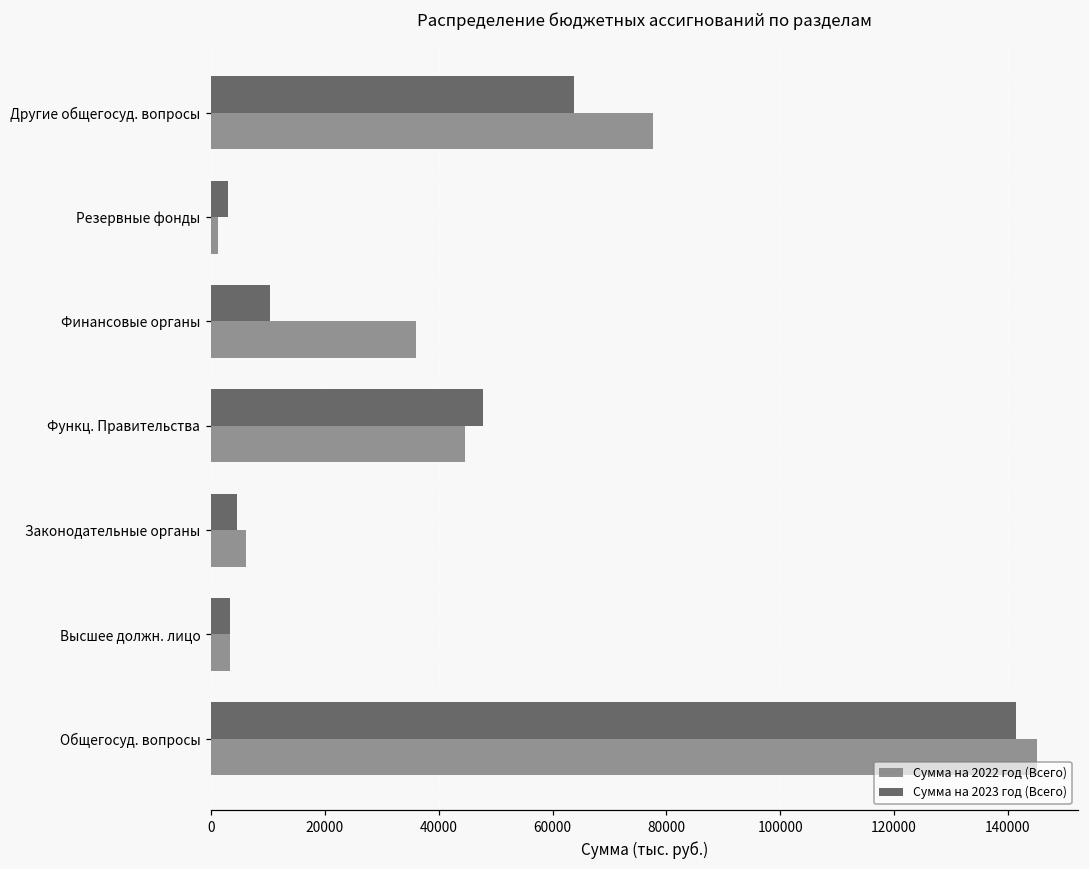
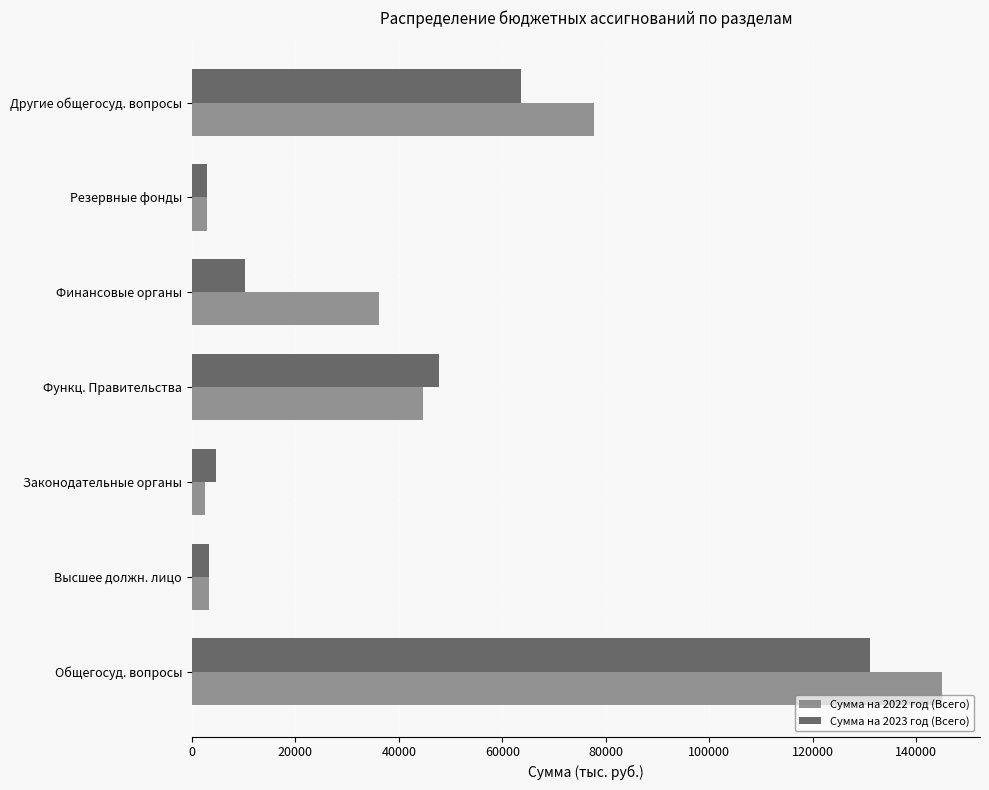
Сумма на 2022 год (Всего), Резервные фонды: 1000 -> 3000
Сумма на 2022 год (Всего), Законодательные органы: 6000 -> 3000
Сумма на 2023 год (Всего), Общегосуд. вопросы: 141000 -> 131000
